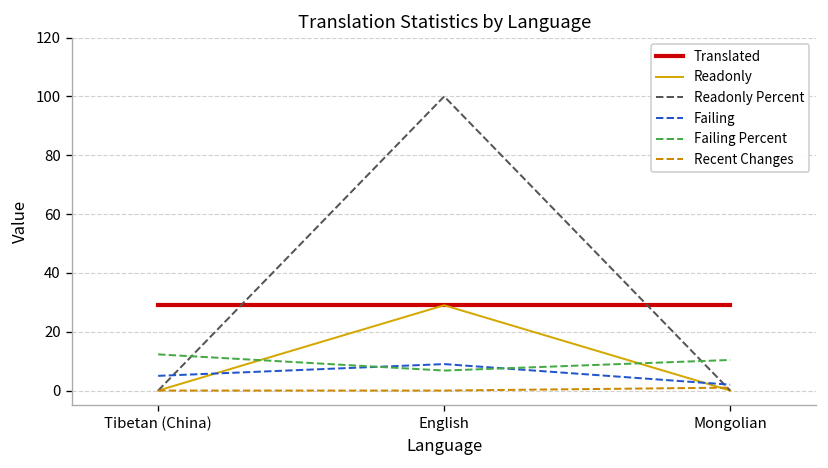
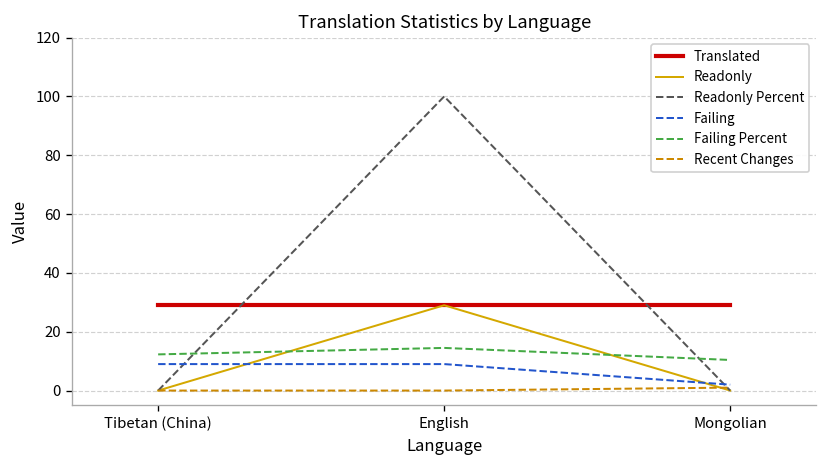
Failing, Tibetan (China): 5 -> 9
Failing Percent, English: 7 -> 15
